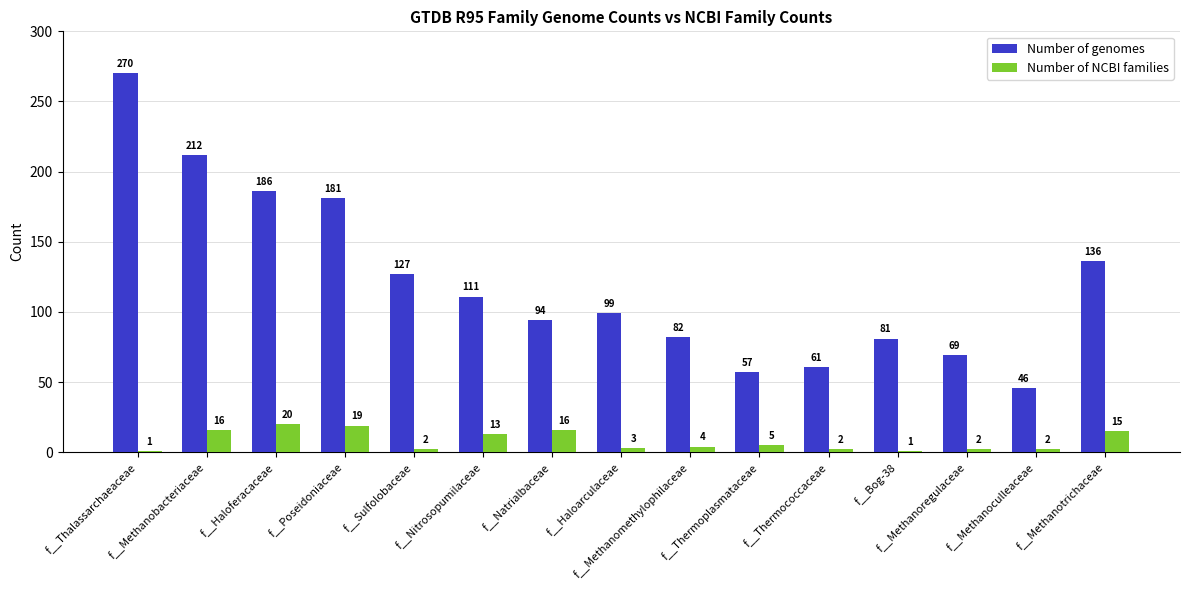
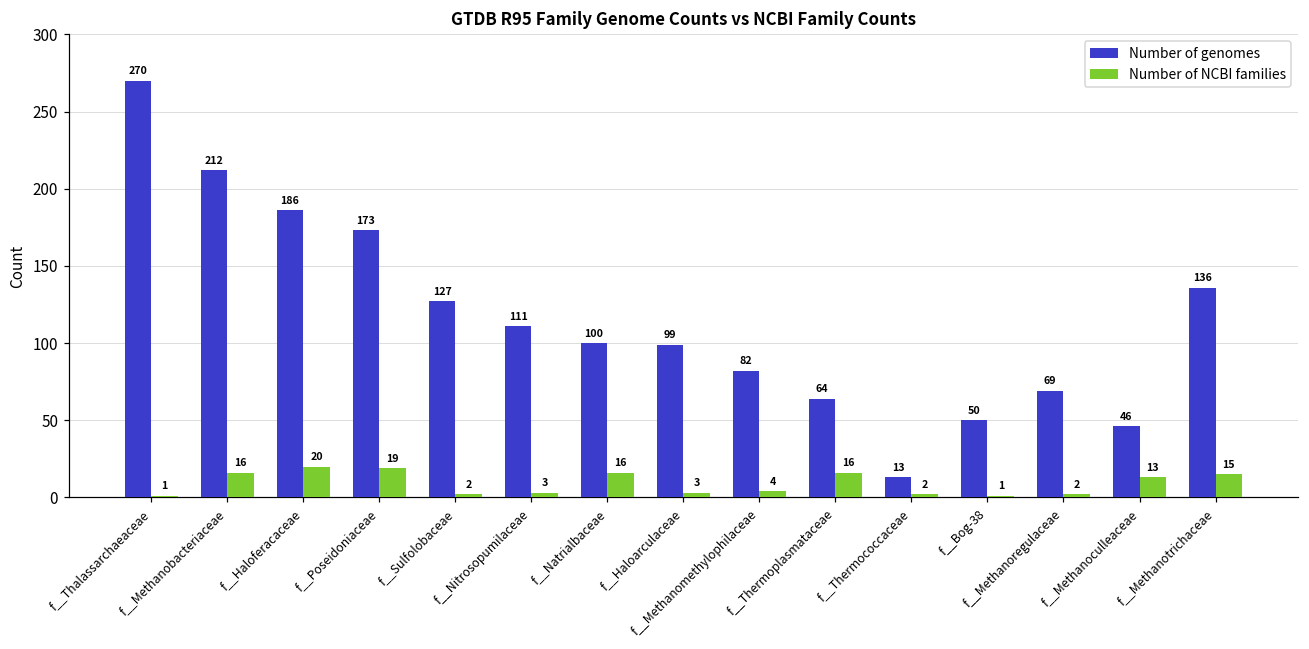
Number of genomes, f__Poseidoniaceae: 181 -> 173
Number of NCBI families, f__Nitrosopumilaceae: 13 -> 3
Number of genomes, f__Natrialbaceae: 94 -> 100
Number of genomes, f__Thermoplasmataceae: 57 -> 64
Number of NCBI families, f__Thermoplasmataceae: 5 -> 16
Number of genomes, f__Thermococcaceae: 61 -> 13
Number of genomes, f__Bog-38: 81 -> 50
Number of NCBI families, f__Methanoculleaceae: 2 -> 13
